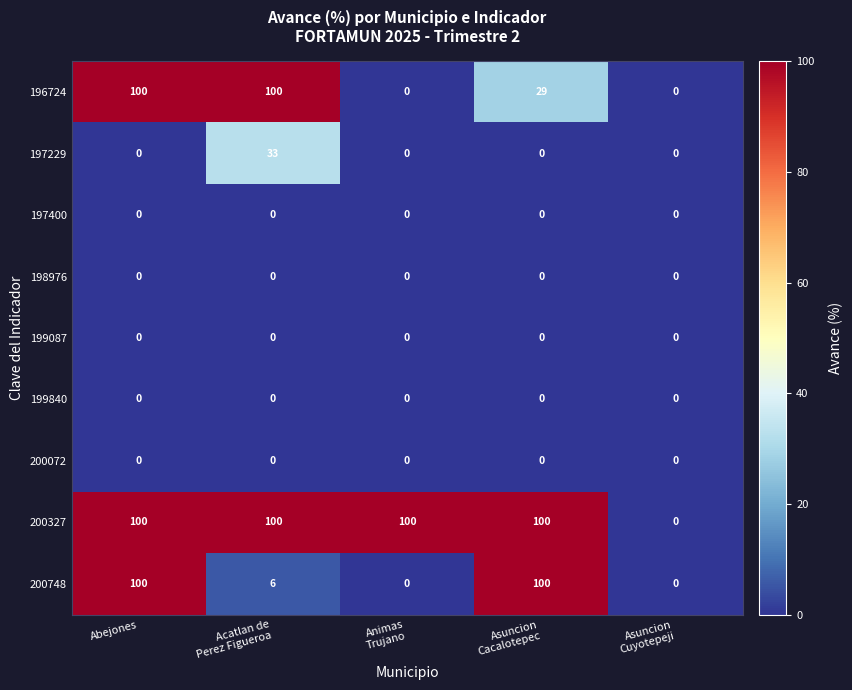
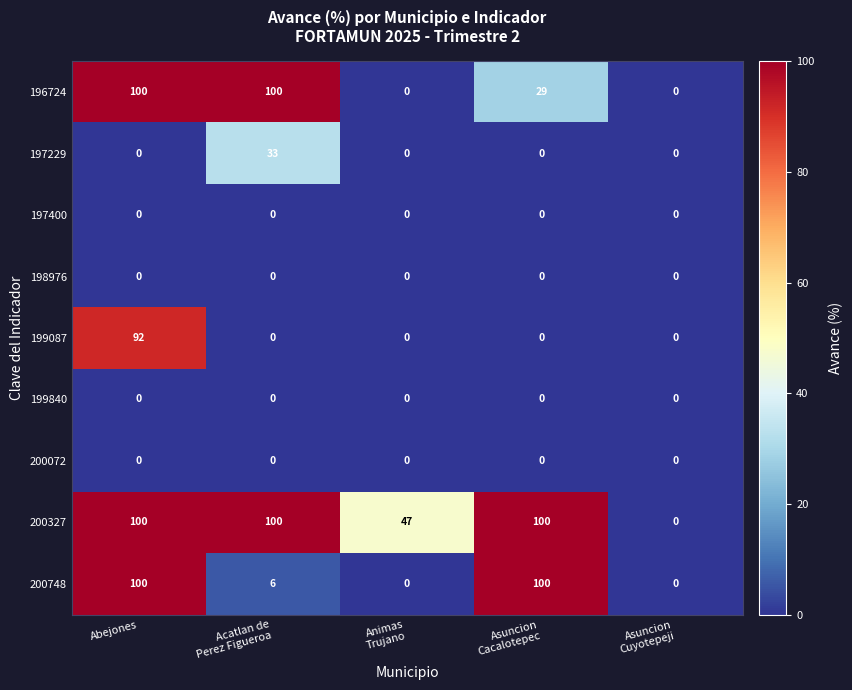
199087, Abejones: 0 -> 92
200327, Animas Trujano: 100 -> 47
